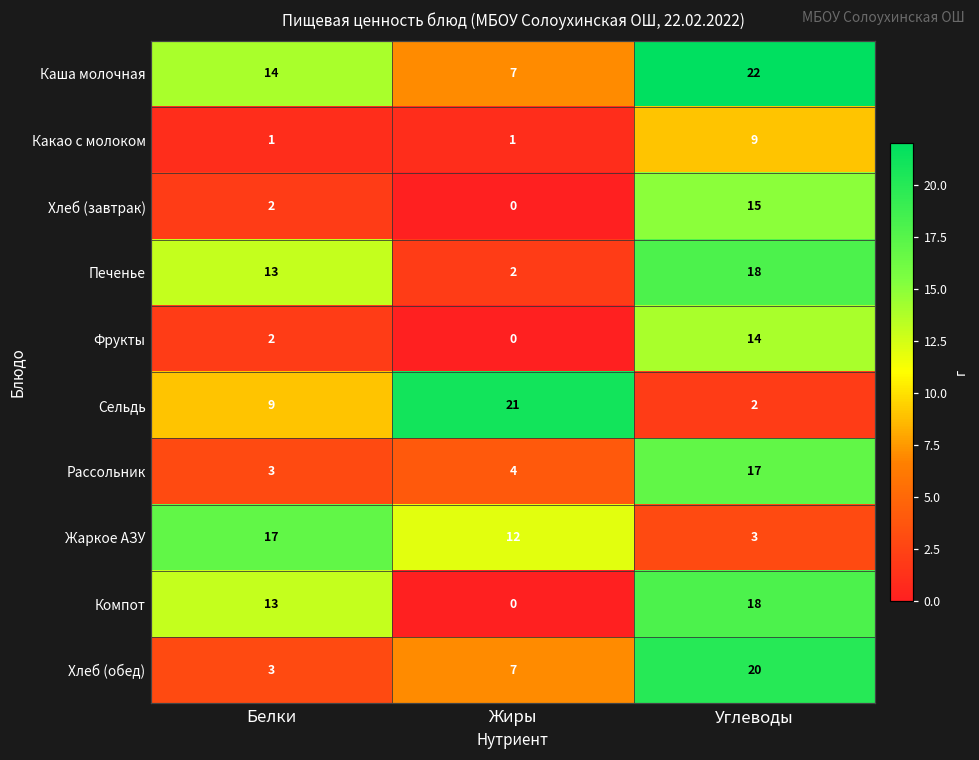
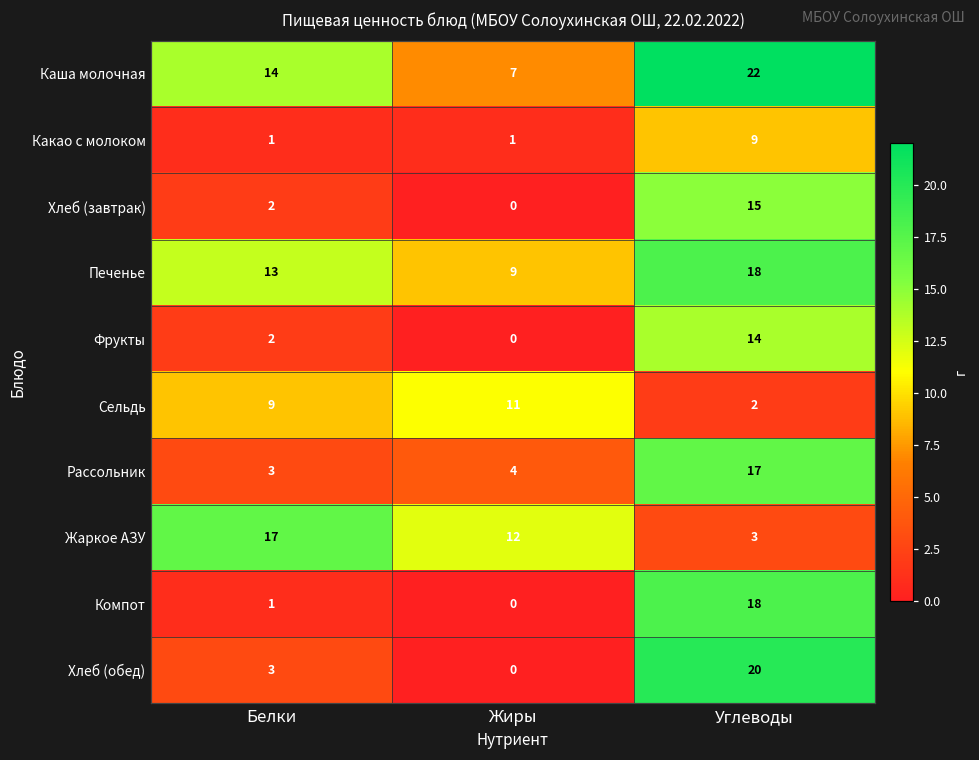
Печенье, Жиры: 2 -> 9
Сельдь, Жиры: 21 -> 11
Компот, Белки: 13 -> 1
Хлеб (обед), Жиры: 7 -> 0
